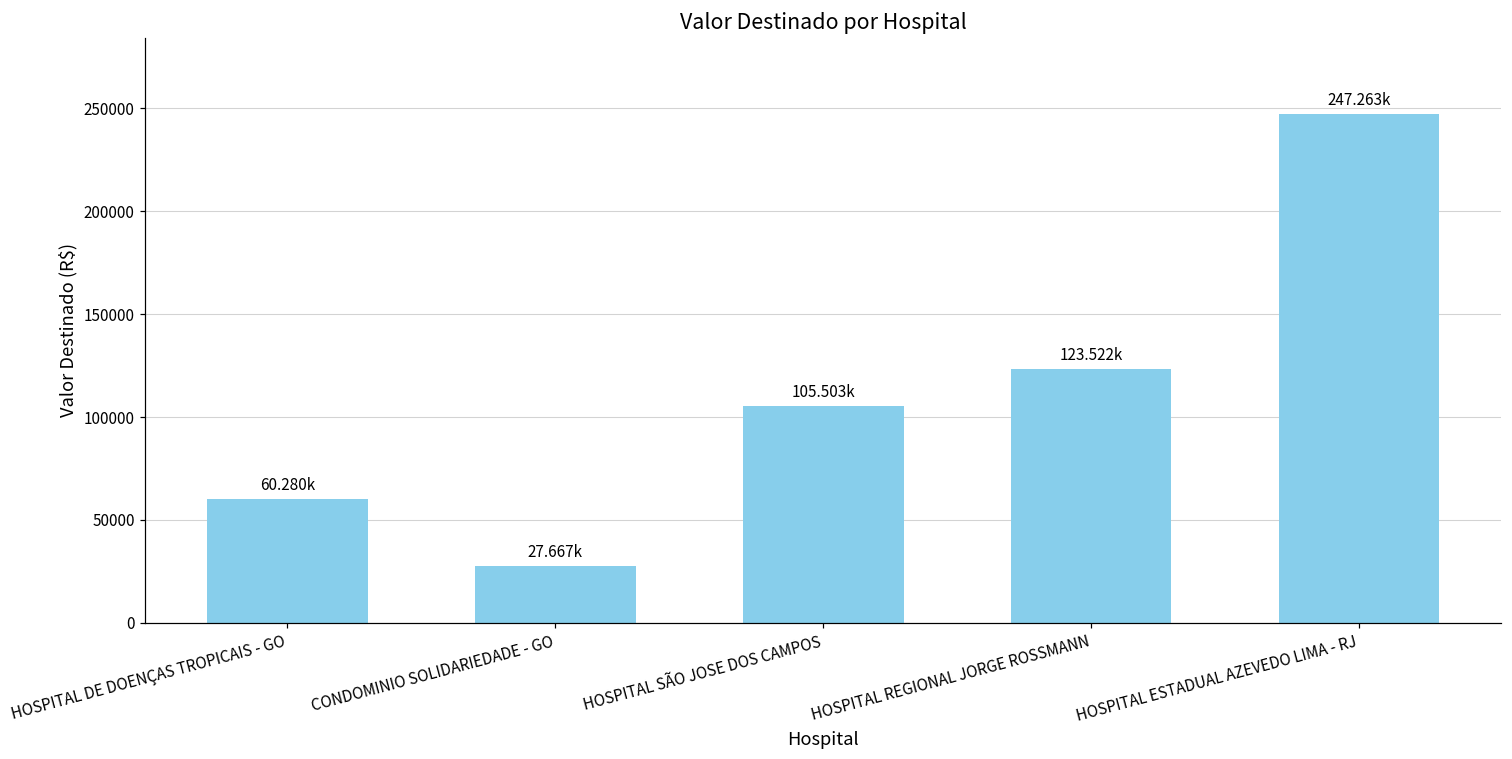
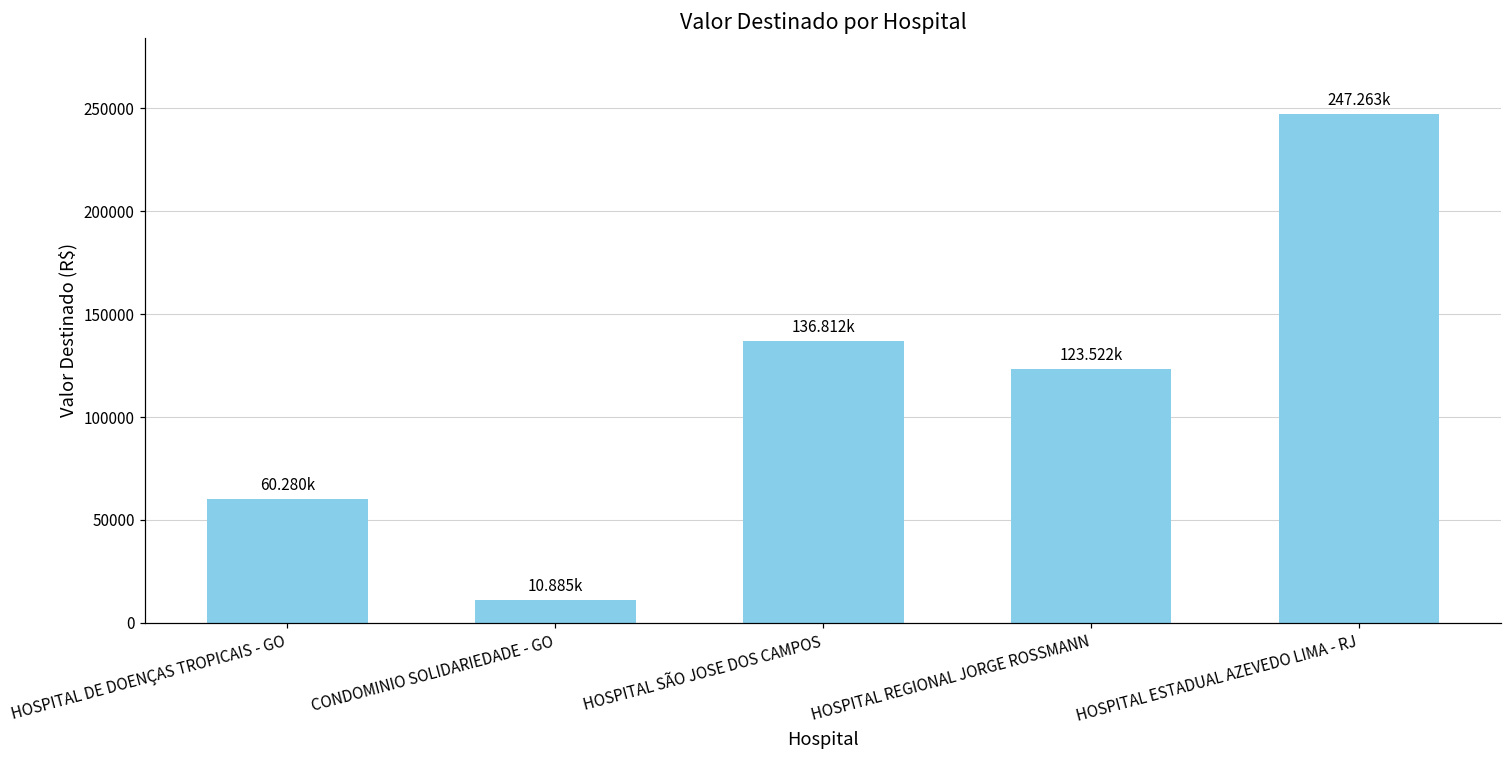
CONDOMINIO SOLIDARIEDADE - GO: 27.667k -> 10.885k
HOSPITAL SÃO JOSE DOS CAMPOS: 105.503k -> 136.812k
